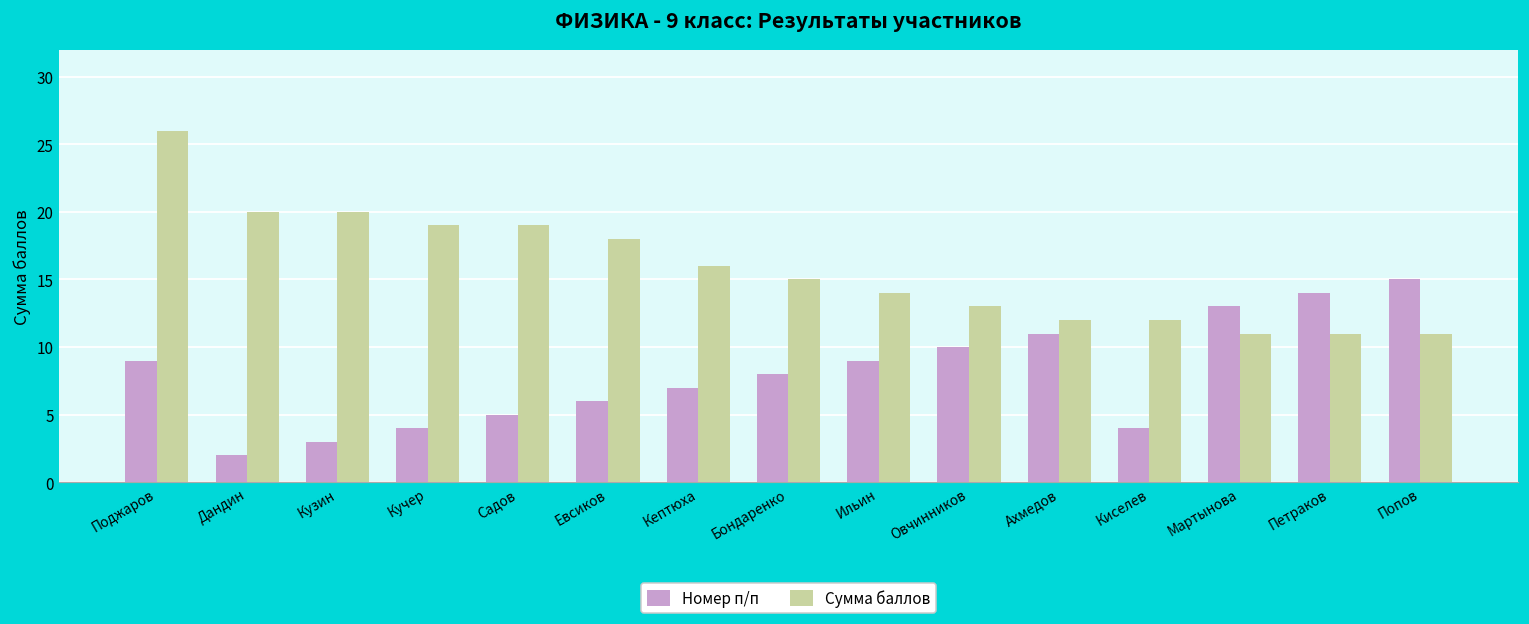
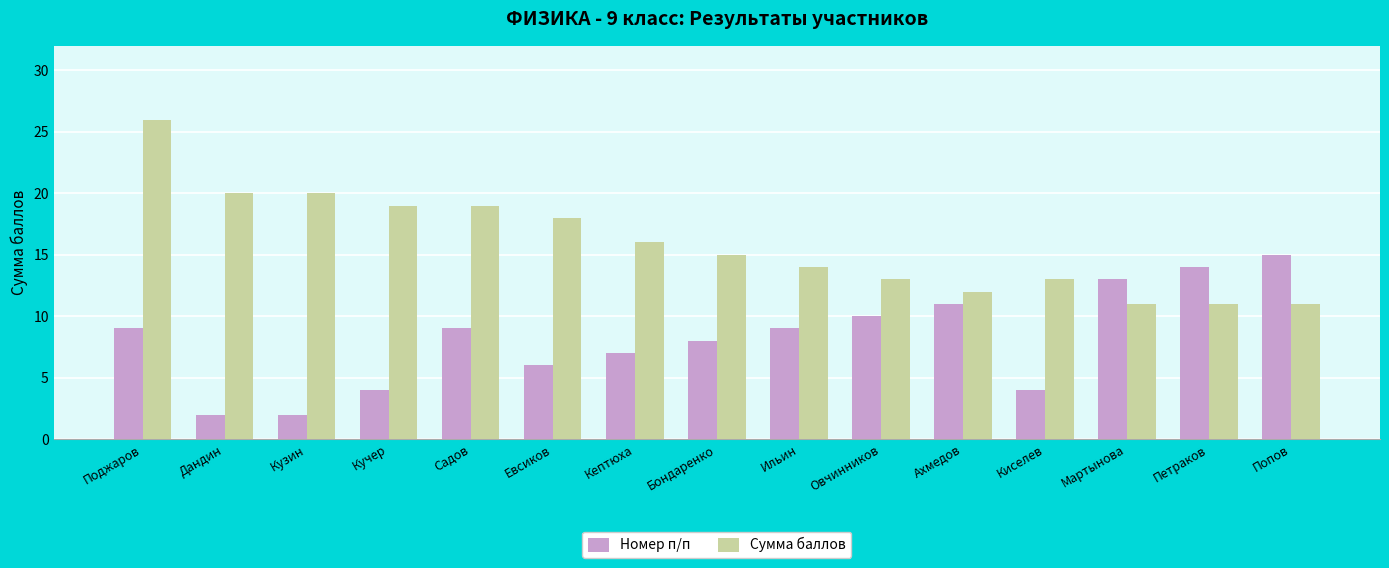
Номер п/п, Кузин: 3 -> 2
Номер п/п, Садов: 5 -> 9
Сумма баллов, Киселев: 12 -> 13
